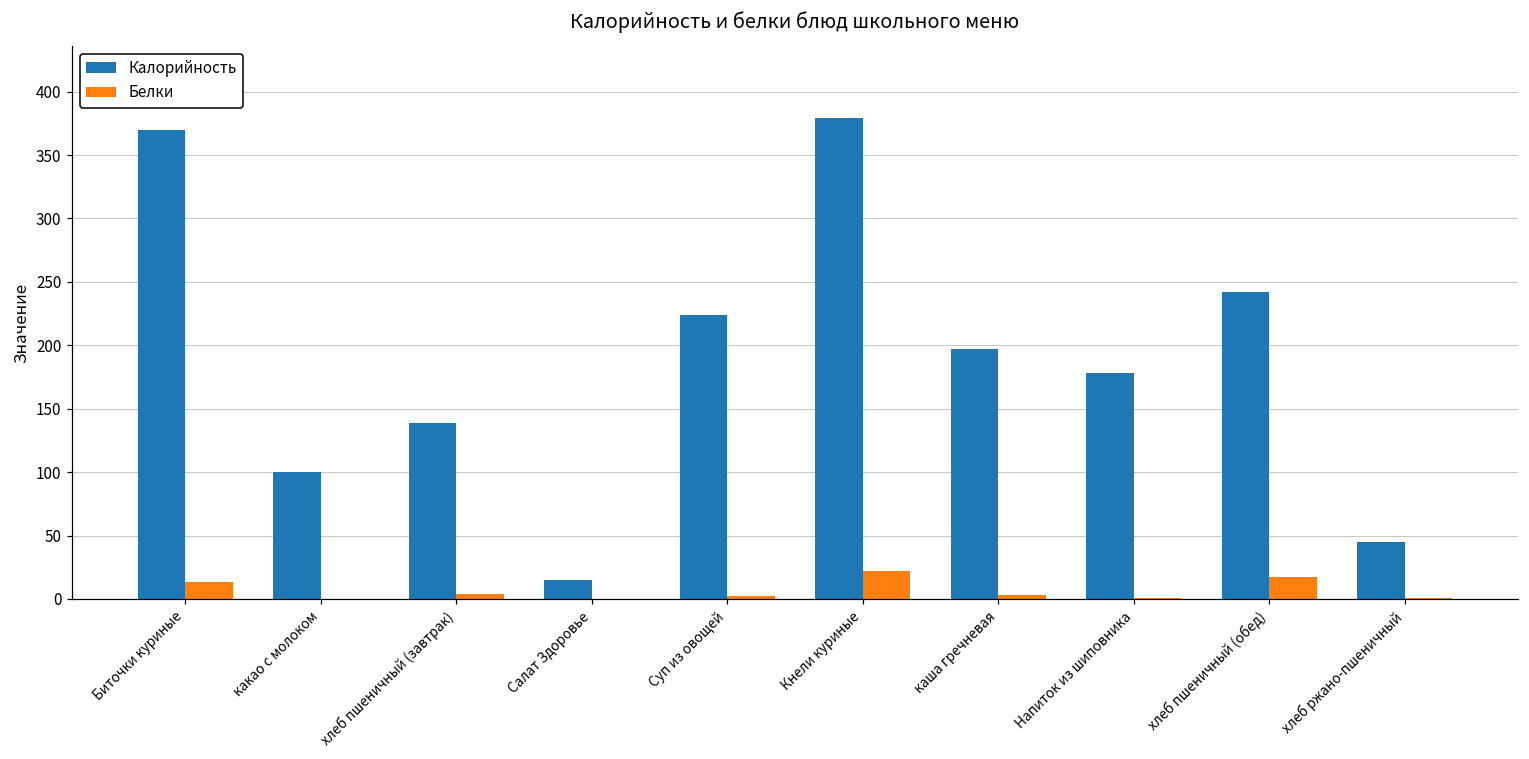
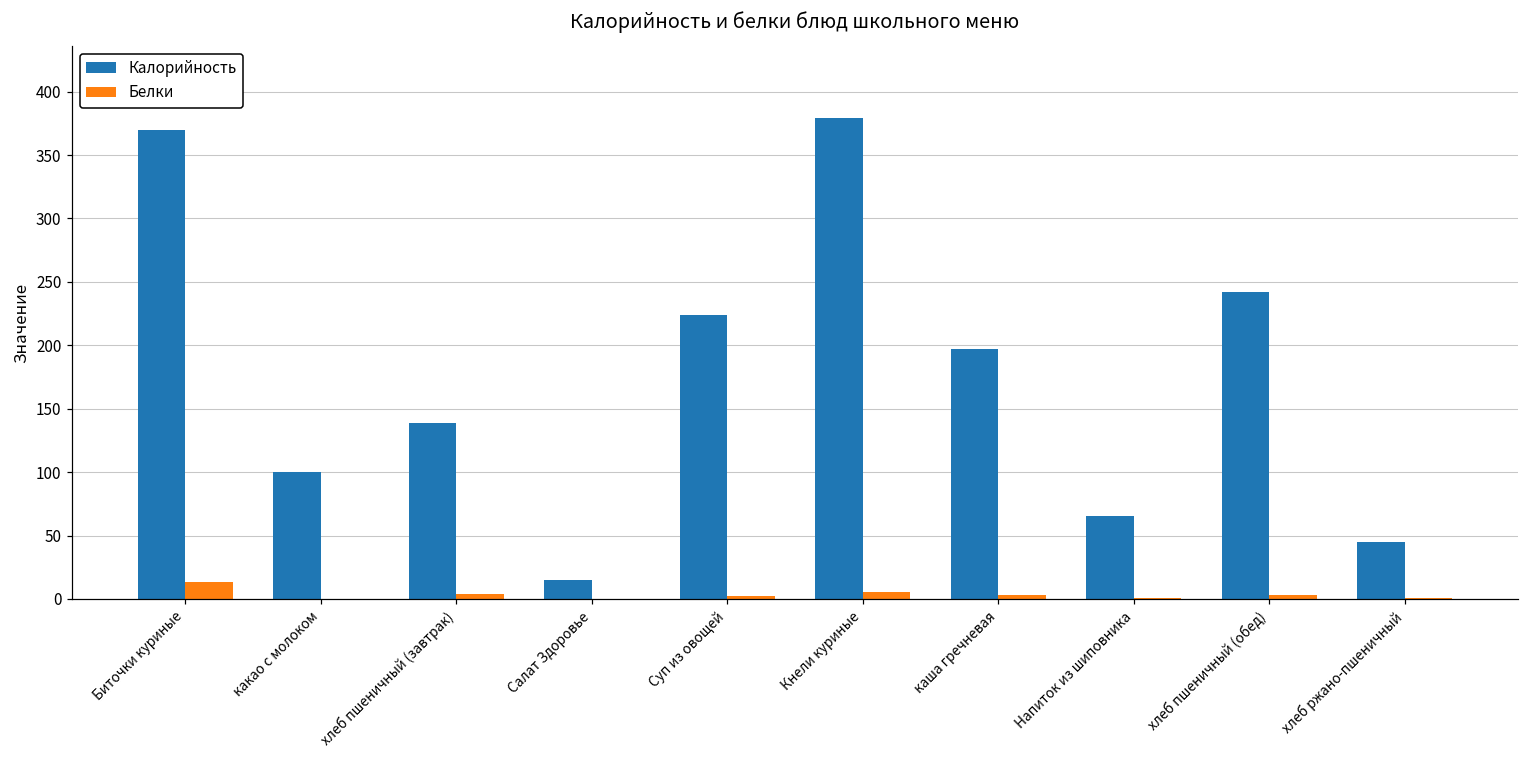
Белки, Кнели куриные: 22 -> 5
Калорийность, Напиток из шиповника: 178 -> 65
Белки, хлеб пшеничный (обед): 17 -> 3
